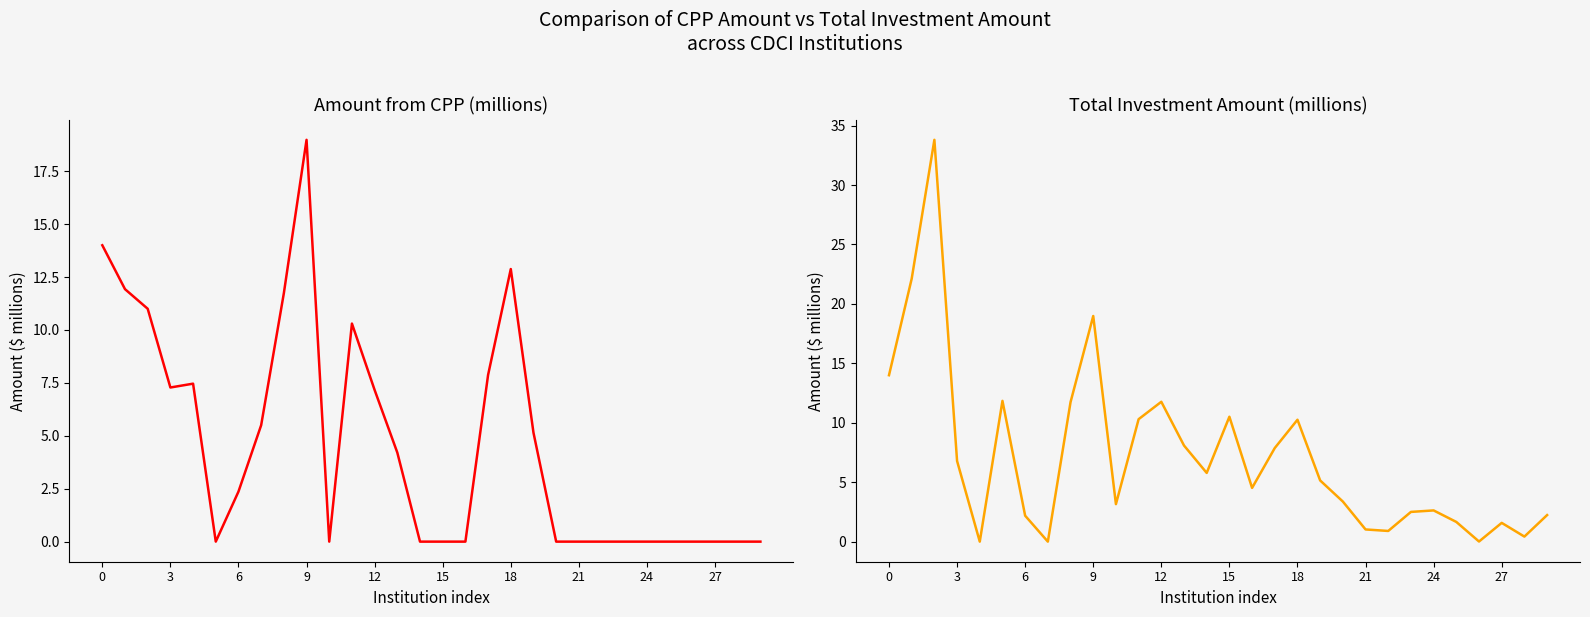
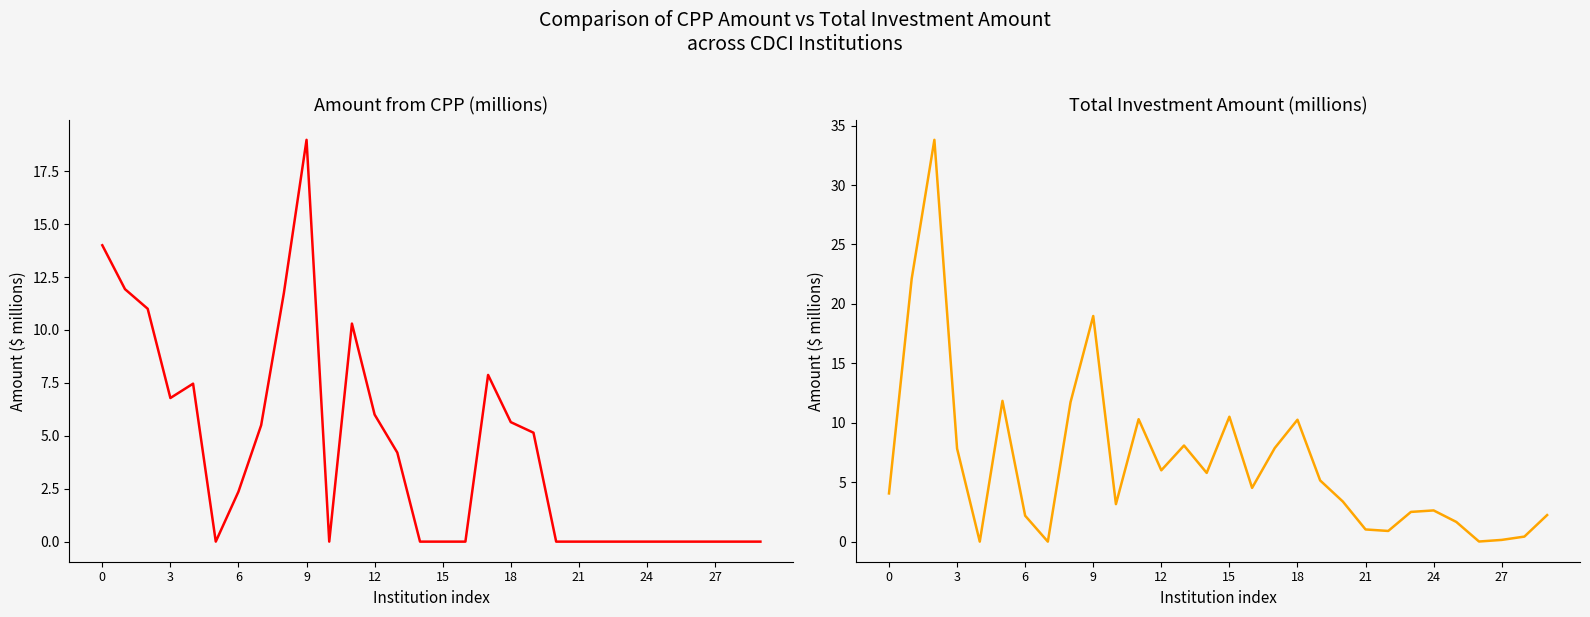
Amount from CPP (millions), 3: 7.3 -> 6.8
Amount from CPP (millions), 12: 7.2 -> 6.0
Amount from CPP (millions), 18: 12.9 -> 5.6
Total Investment Amount (millions), 0: 14.0 -> 4.1
Total Investment Amount (millions), 3: 6.8 -> 7.8
Total Investment Amount (millions), 12: 11.8 -> 6.0
Total Investment Amount (millions), 27: 1.6 -> 0.1
